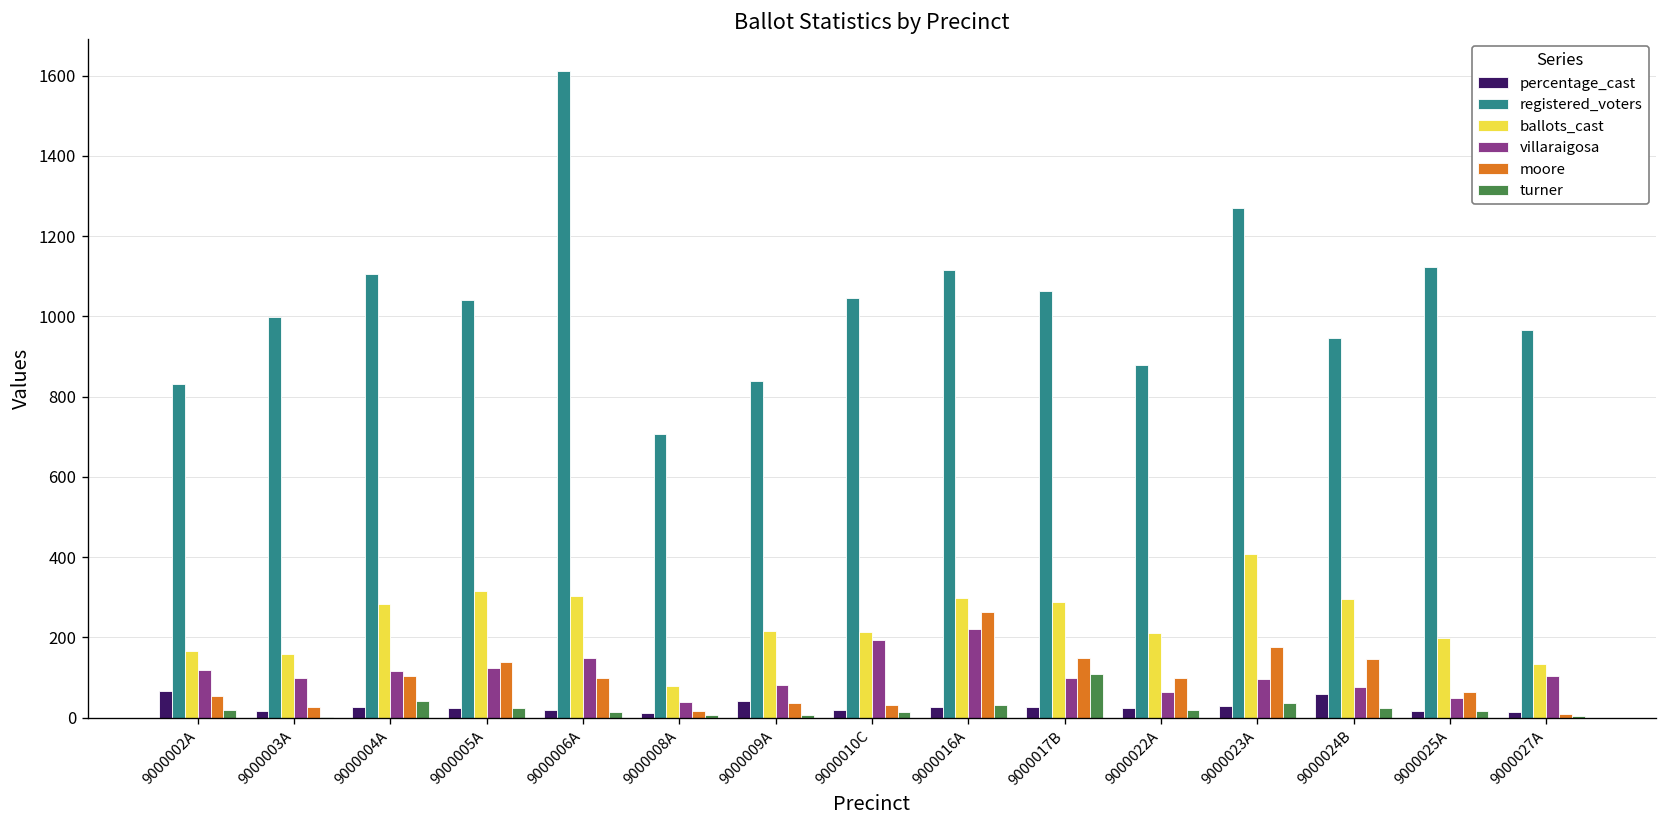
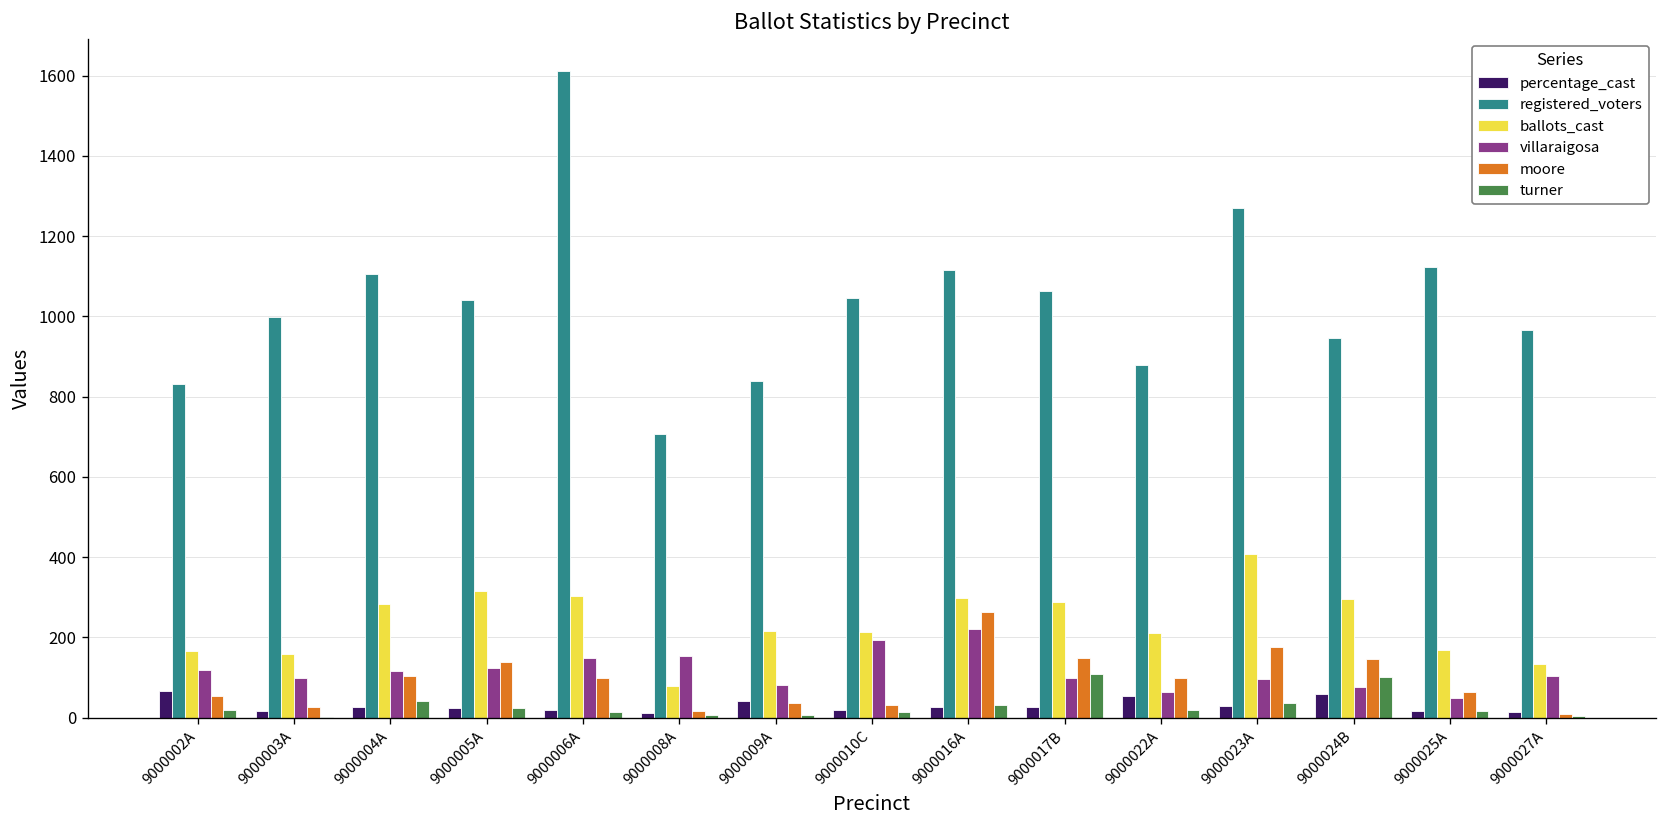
villaraigosa, 9000008A: 40 -> 160
percentage_cast, 9000022A: 20 -> 50
turner, 9000024B: 20 -> 100
ballots_cast, 9000025A: 200 -> 170
